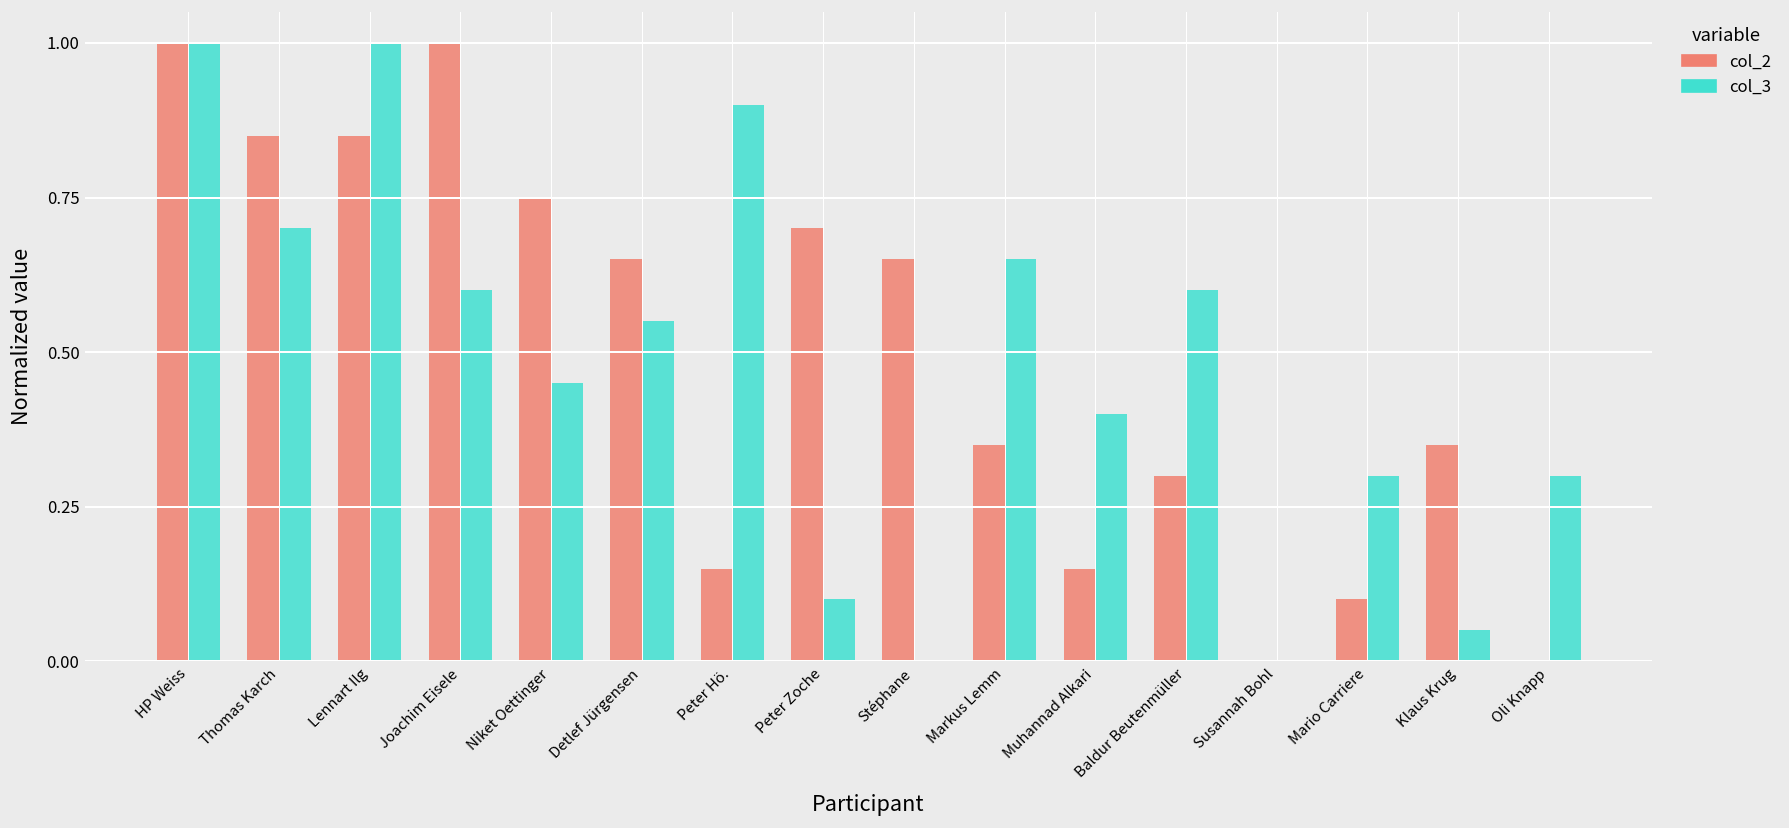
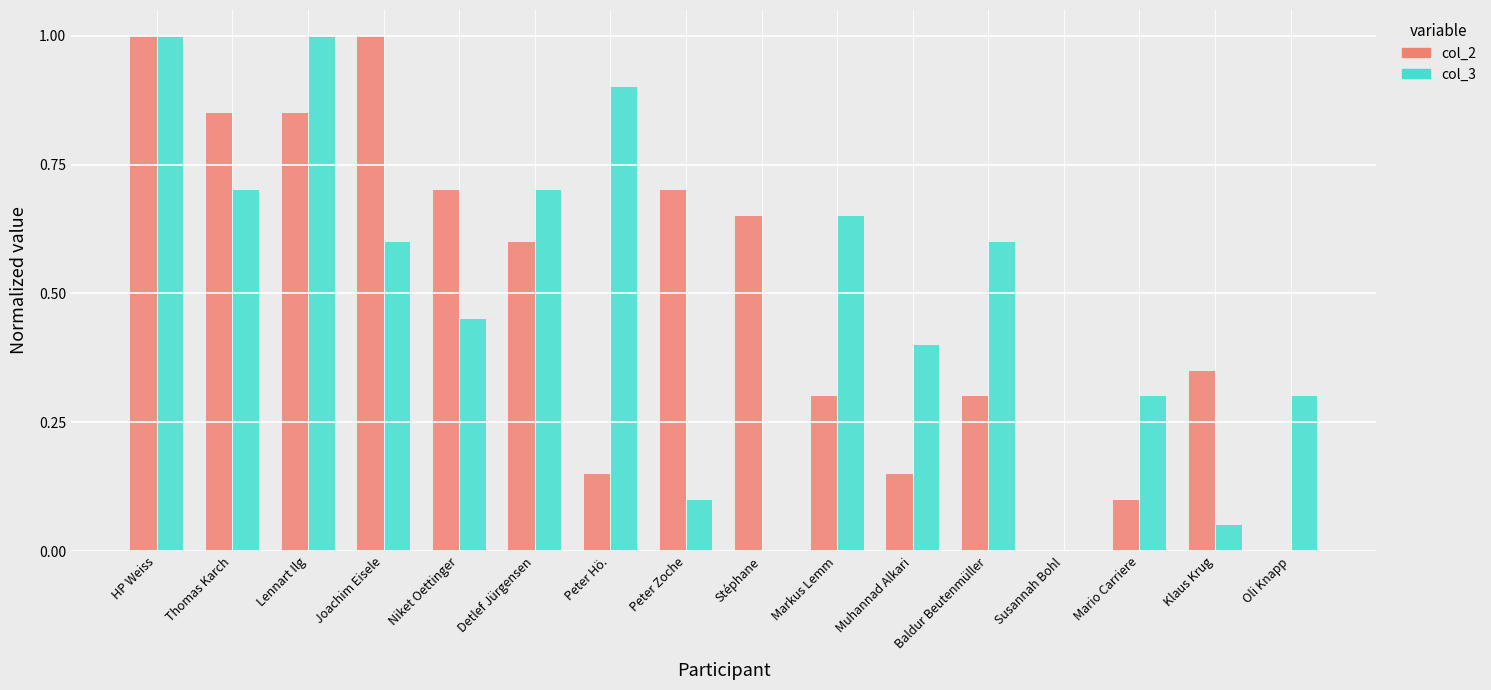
col_2, Niket Oettinger: 0.75 -> 0.70
col_2, Detlef Jürgensen: 0.65 -> 0.60
col_3, Detlef Jürgensen: 0.55 -> 0.70
col_2, Markus Lemm: 0.35 -> 0.30
